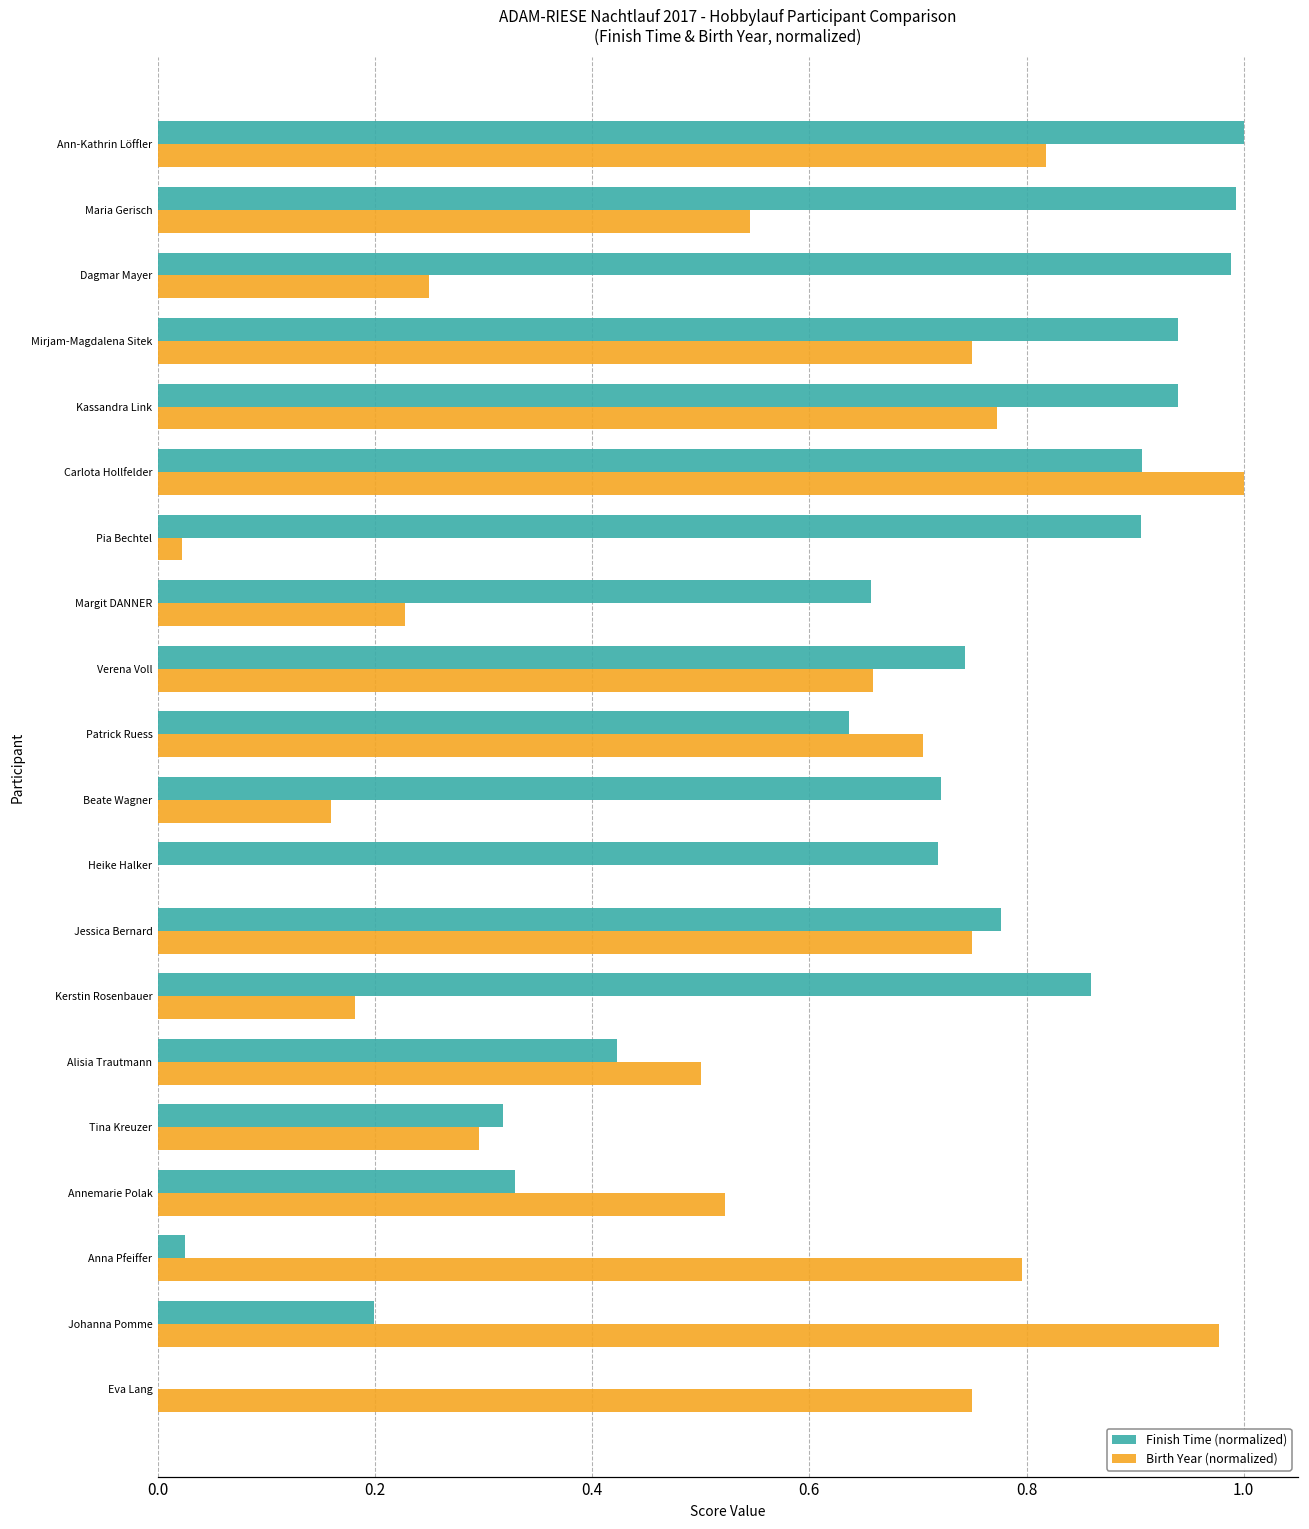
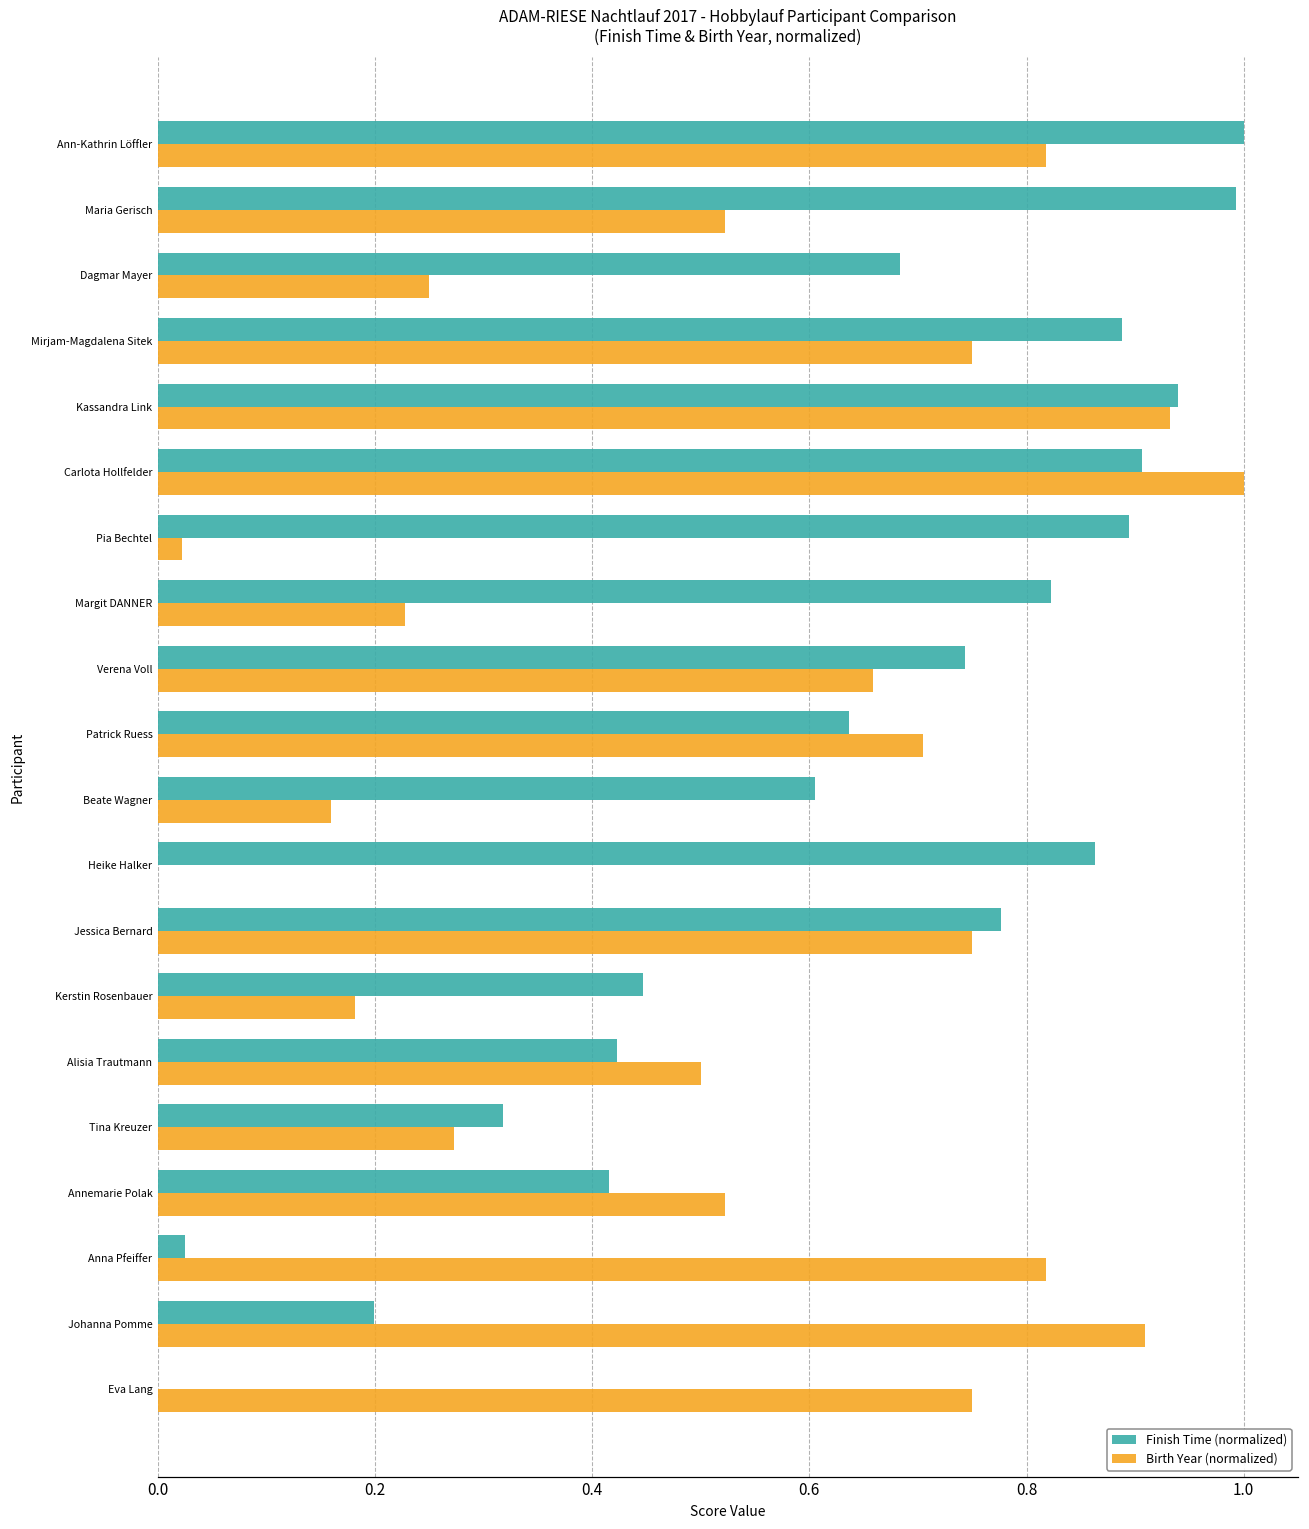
Birth Year (normalized), Maria Gerisch: 0.55 -> 0.52
Finish Time (normalized), Dagmar Mayer: 0.99 -> 0.68
Finish Time (normalized), Mirjam-Magdalena Sitek: 0.94 -> 0.89
Birth Year (normalized), Kassandra Link: 0.77 -> 0.93
Finish Time (normalized), Pia Bechtel: 0.91 -> 0.89
Finish Time (normalized), Margit DANNER: 0.66 -> 0.82
Finish Time (normalized), Beate Wagner: 0.72 -> 0.61
Finish Time (normalized), Heike Halker: 0.72 -> 0.86
Finish Time (normalized), Kerstin Rosenbauer: 0.86 -> 0.45
Birth Year (normalized), Tina Kreuzer: 0.30 -> 0.27
Finish Time (normalized), Annemarie Polak: 0.33 -> 0.42
Birth Year (normalized), Anna Pfeiffer: 0.80 -> 0.82
Birth Year (normalized), Johanna Pomme: 0.98 -> 0.91
